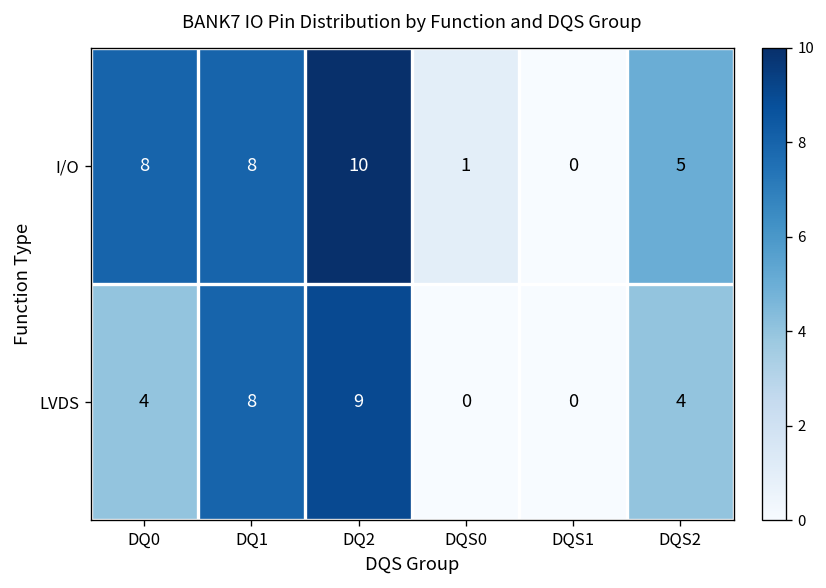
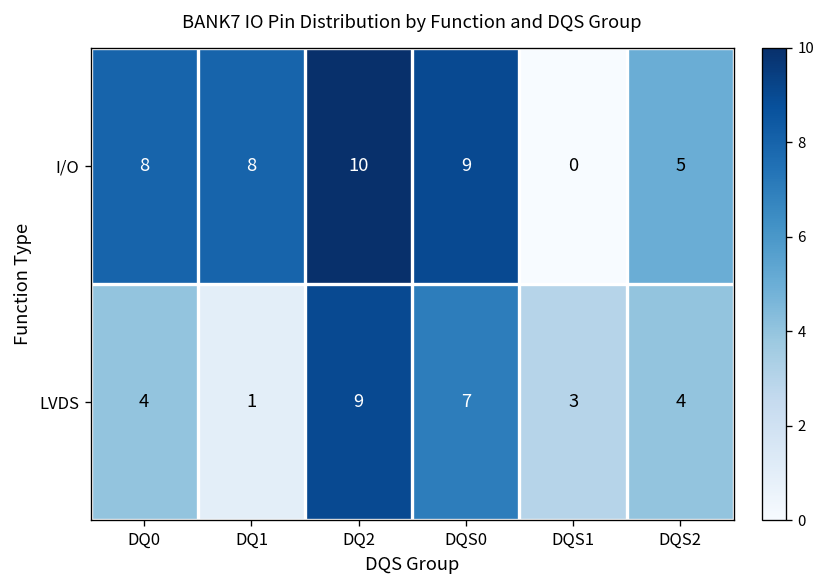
I/O, DQS0: 1 -> 9
LVDS, DQ1: 8 -> 1
LVDS, DQS0: 0 -> 7
LVDS, DQS1: 0 -> 3
